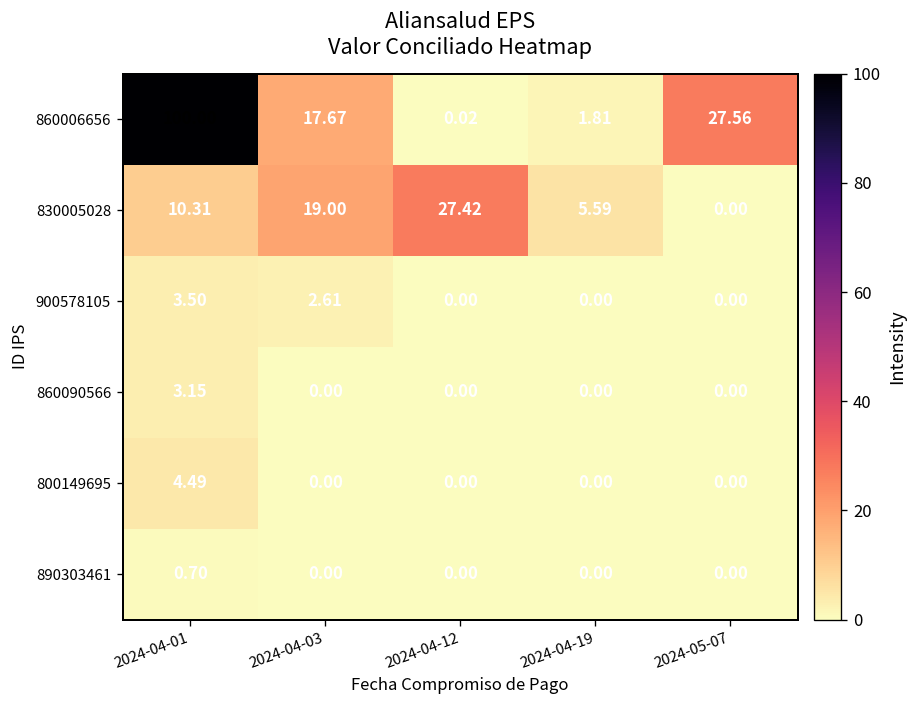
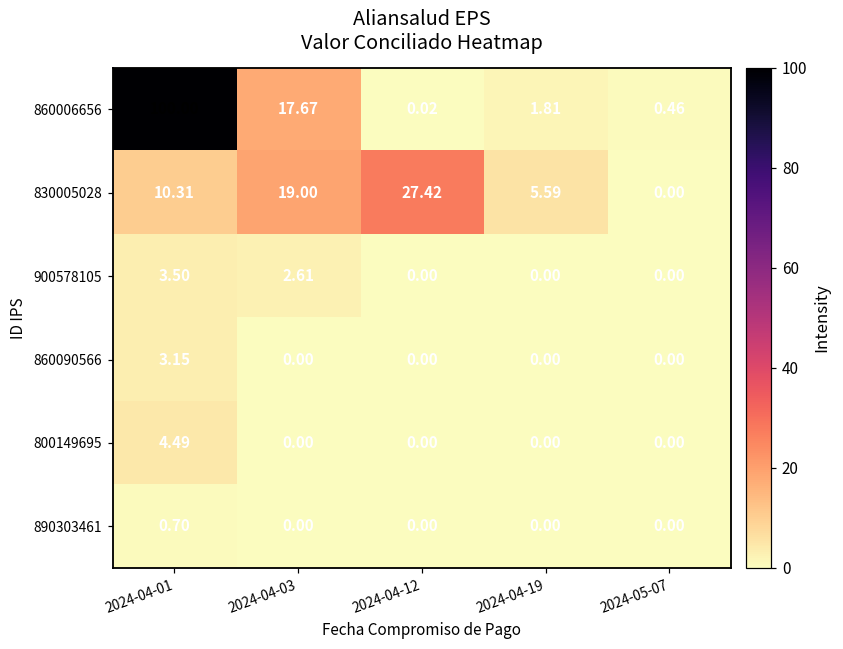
860006656, 2024-05-07: 27.56 -> 0.46
